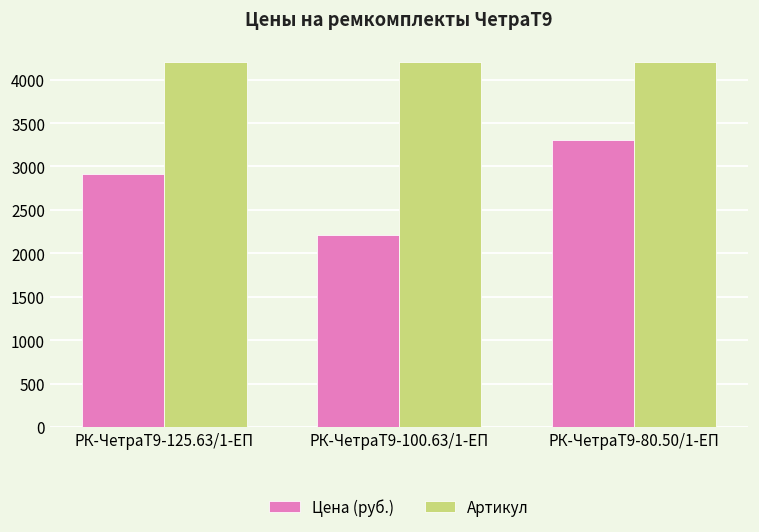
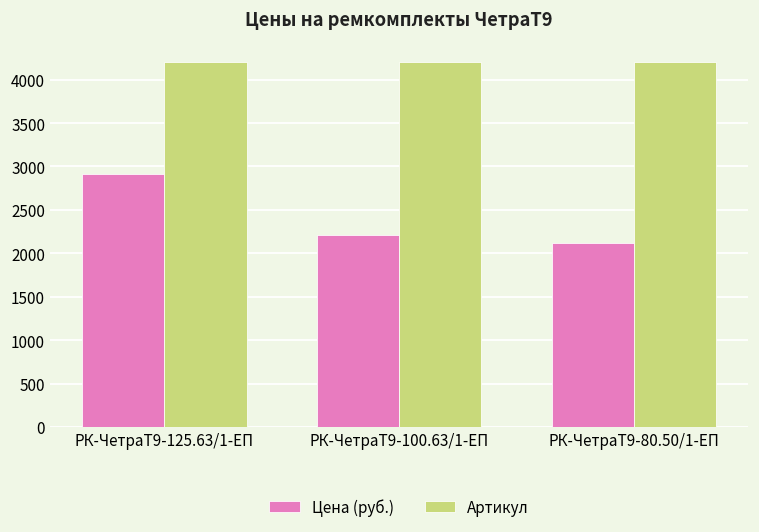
Цена (руб.), РК-ЧетраТ9-80.50/1-ЕП: 3300 -> 2100
